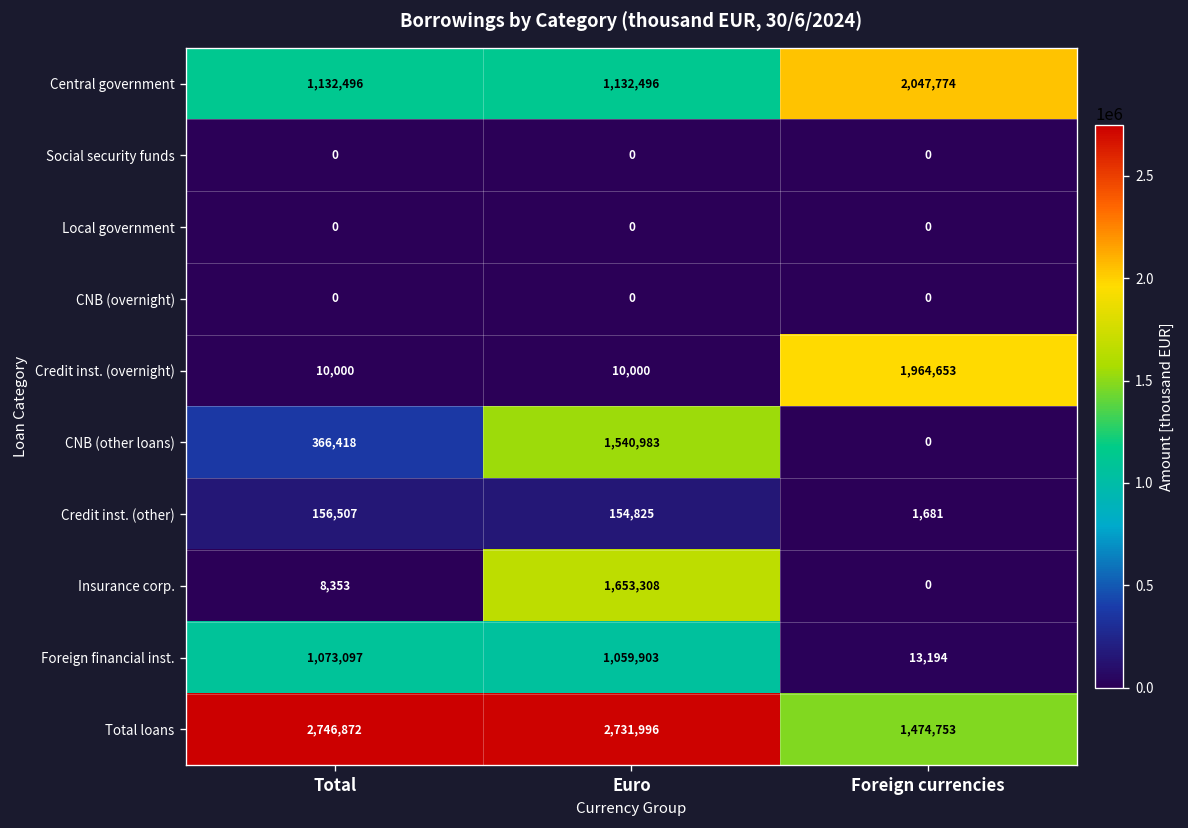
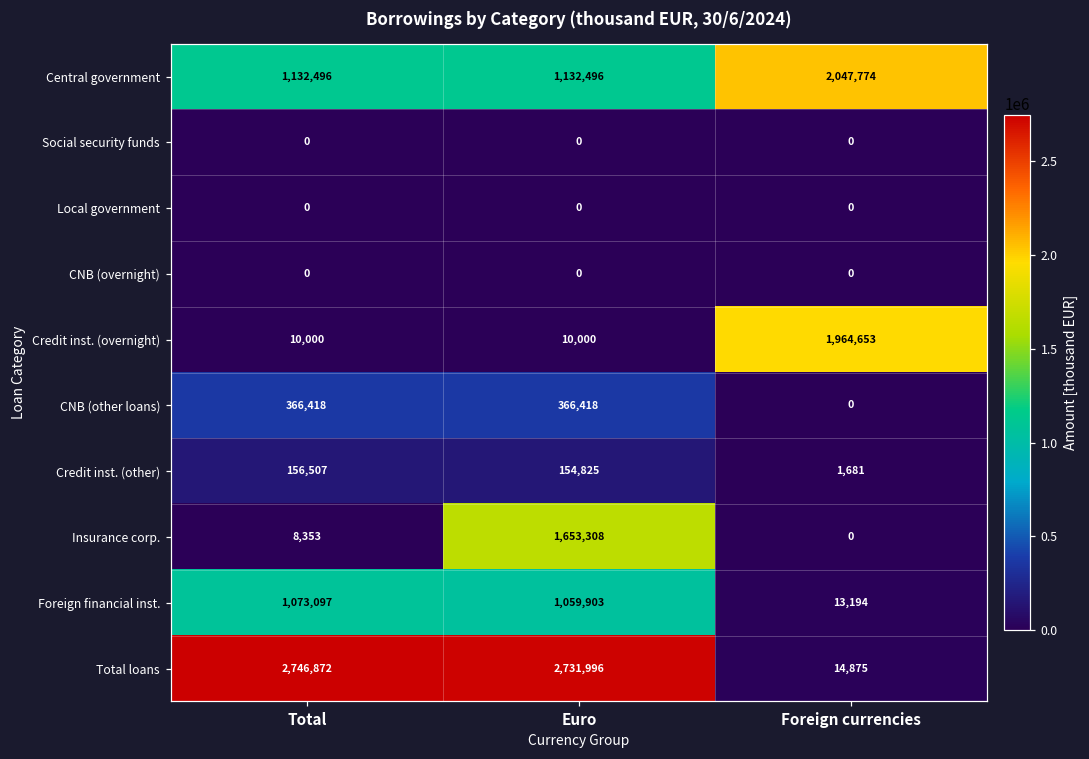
CNB (other loans), Euro: 1,540,983 -> 366,418
Total loans, Foreign currencies: 1,474,753 -> 14,875
